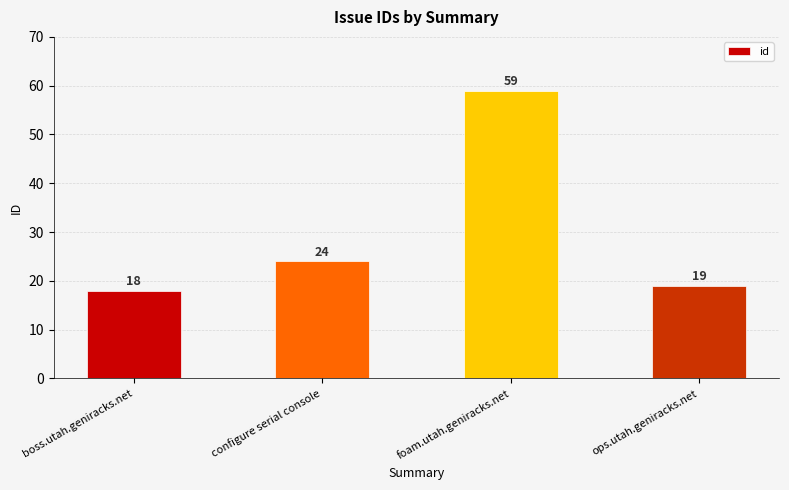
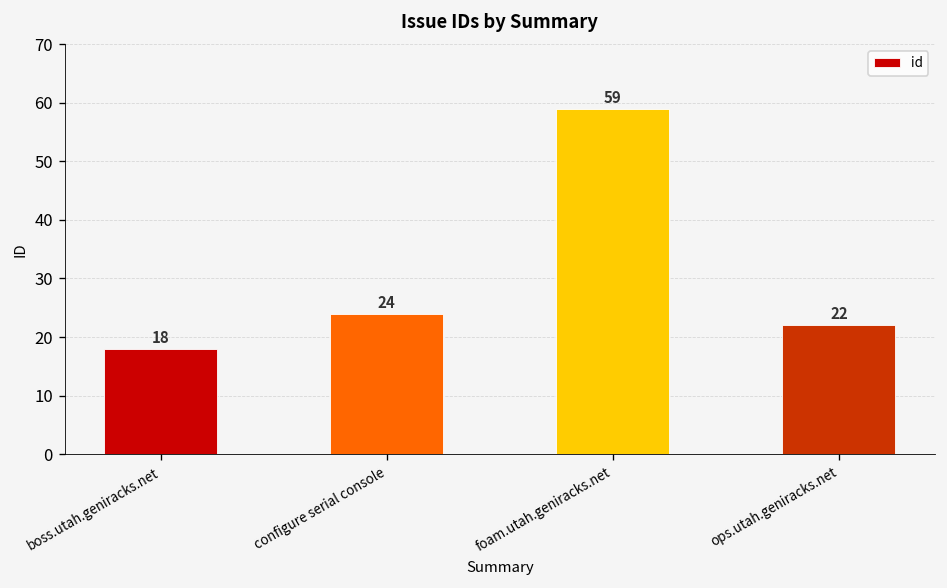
ops.utah.geniracks.net: 19 -> 22
